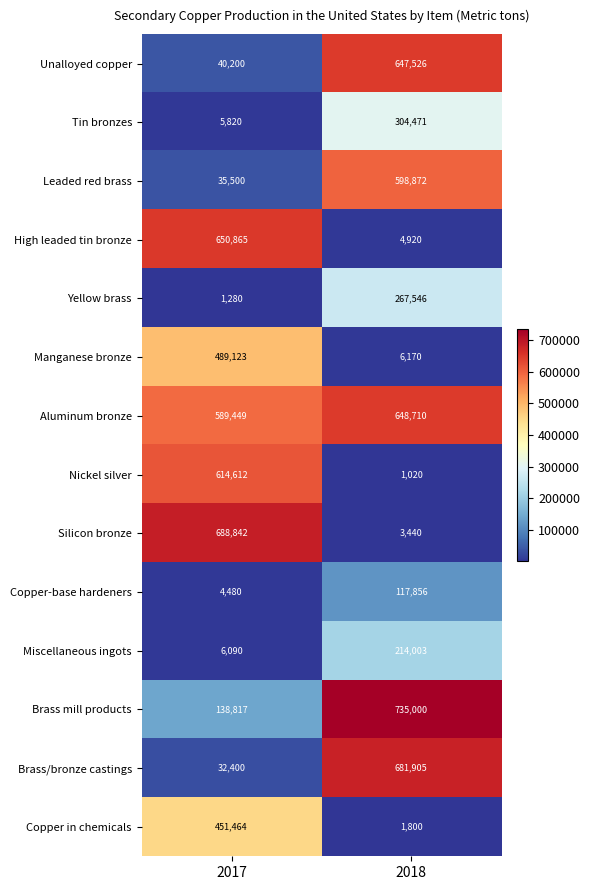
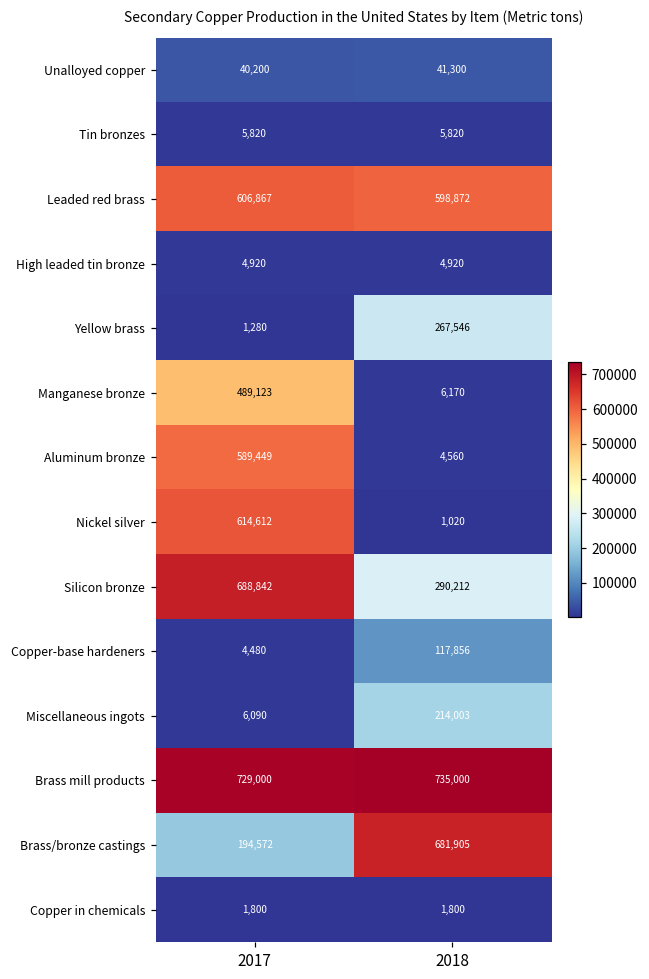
Unalloyed copper, 2018: 647,526 -> 41,300
Tin bronzes, 2018: 304,471 -> 5,820
Leaded red brass, 2017: 35,500 -> 606,867
High leaded tin bronze, 2017: 650,865 -> 4,920
Aluminum bronze, 2018: 648,710 -> 4,560
Silicon bronze, 2018: 3,440 -> 290,212
Brass mill products, 2017: 138,817 -> 729,000
Brass/bronze castings, 2017: 32,400 -> 194,572
Copper in chemicals, 2017: 451,464 -> 1,800
